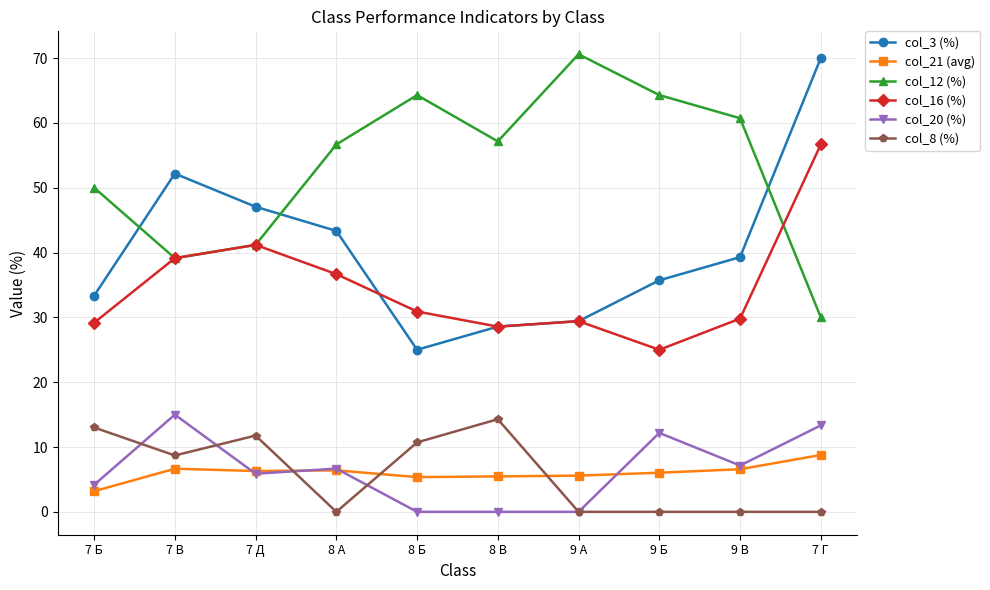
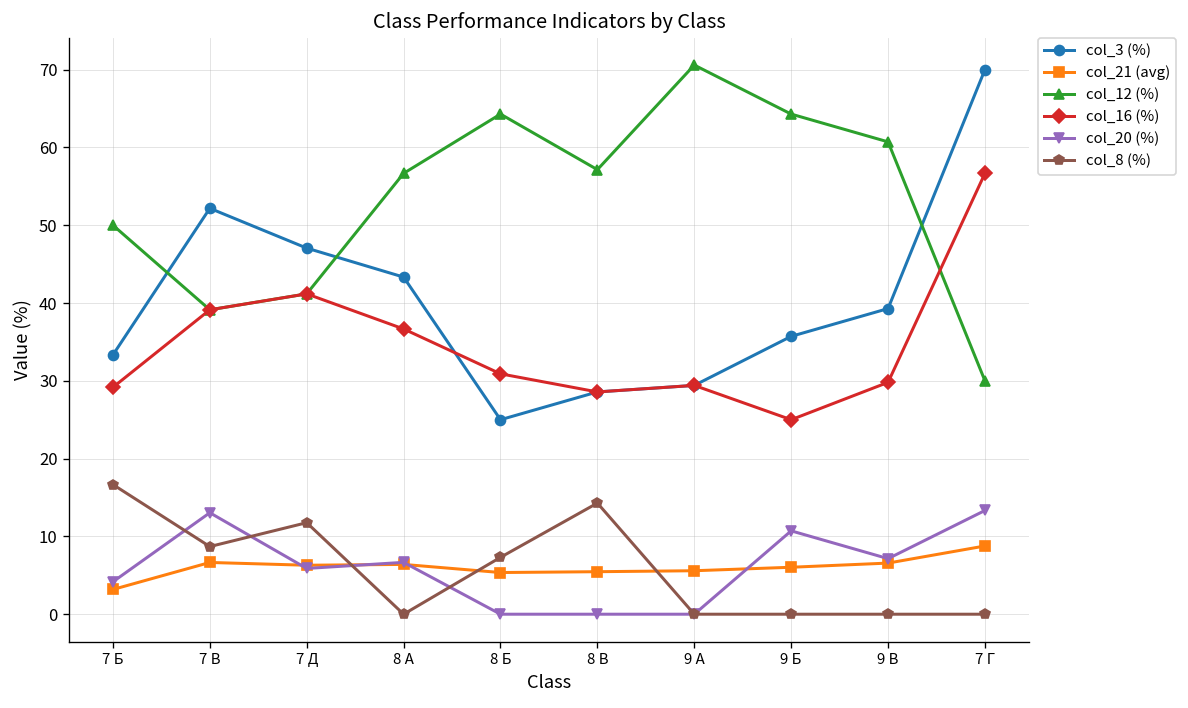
col_8 (%), 7 Б: 13 -> 17
col_20 (%), 7 В: 15 -> 13
col_8 (%), 8 Б: 11 -> 7
col_20 (%), 9 Б: 12 -> 11
